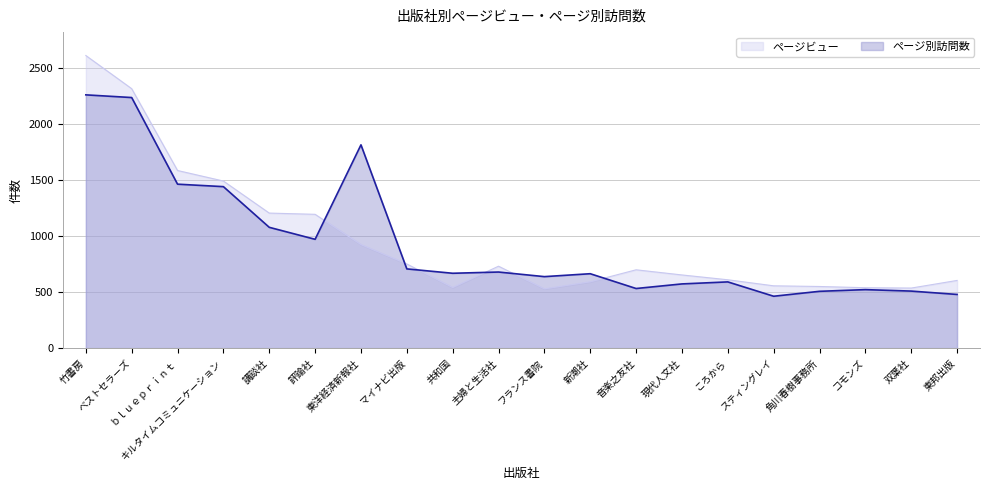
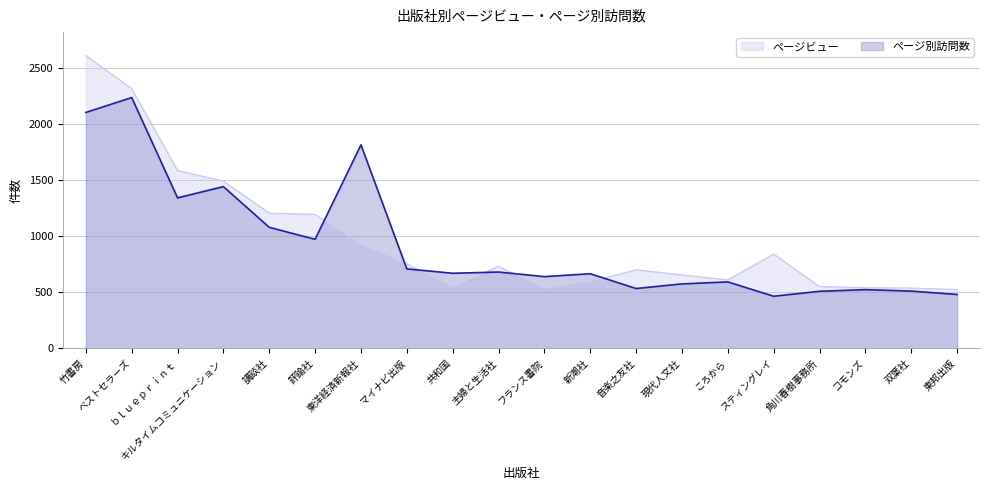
ページ別訪問数, 竹書房: 2260 -> 2100
ページ別訪問数, ｂｌｕｅｐｒｉｎｔ: 1460 -> 1340
ページビュー, スティングレイ: 560 -> 840
ページビュー, 東邦出版: 600 -> 520
